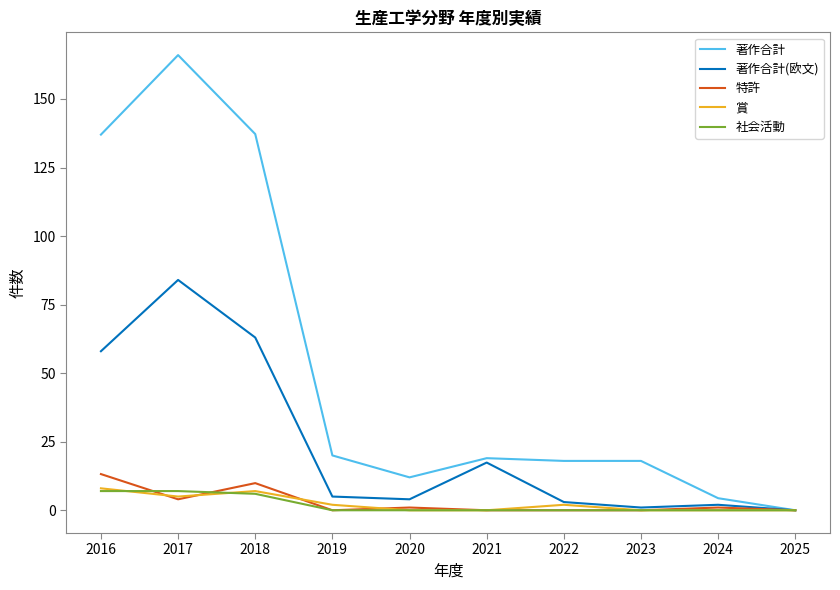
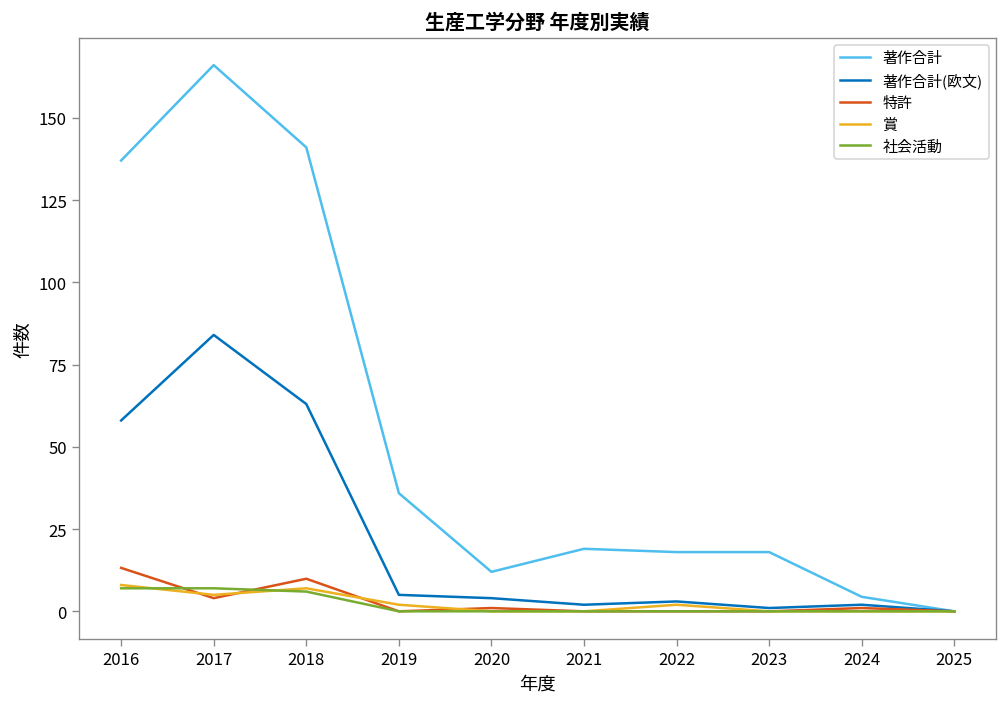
著作合計, 2018: 137 -> 141
著作合計, 2019: 20 -> 36
著作合計(欧文), 2021: 17 -> 2
